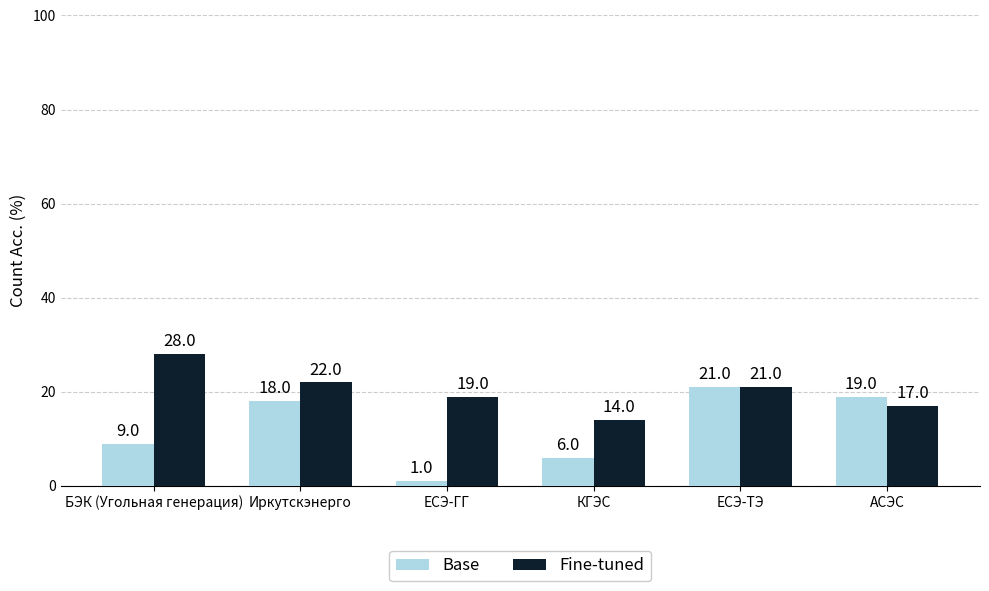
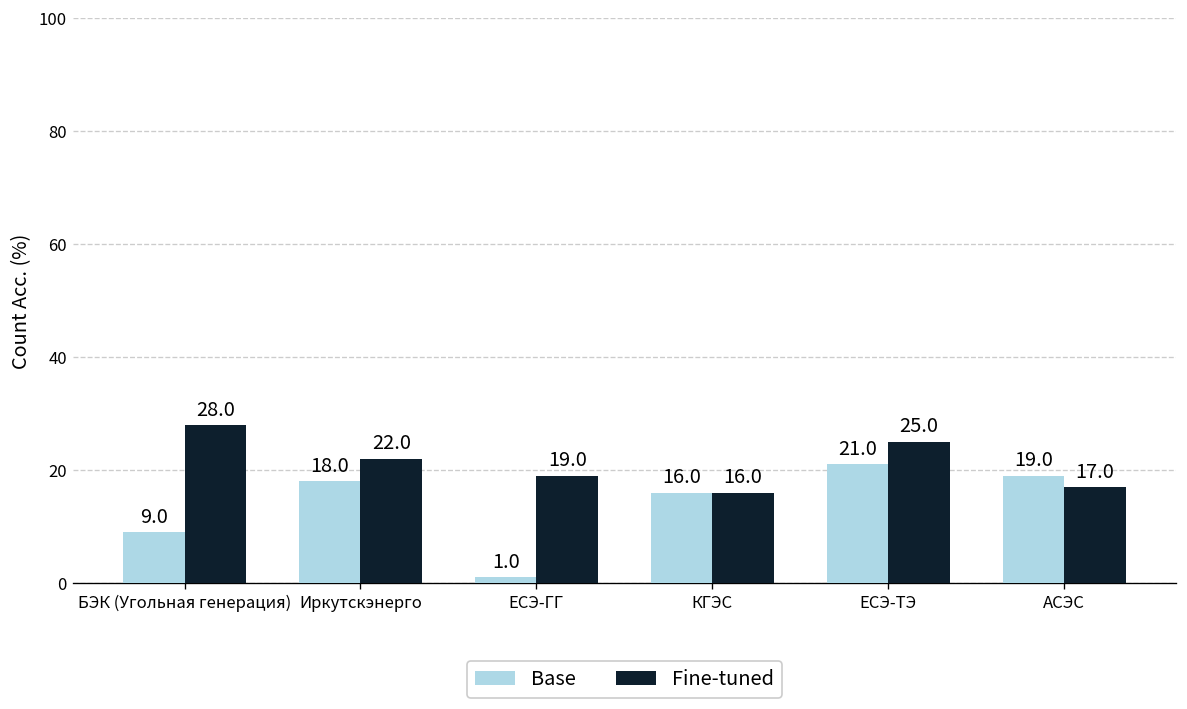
Base, КГЭС: 6.0 -> 16.0
Fine-tuned, КГЭС: 14.0 -> 16.0
Fine-tuned, ЕСЭ-ТЭ: 21.0 -> 25.0
